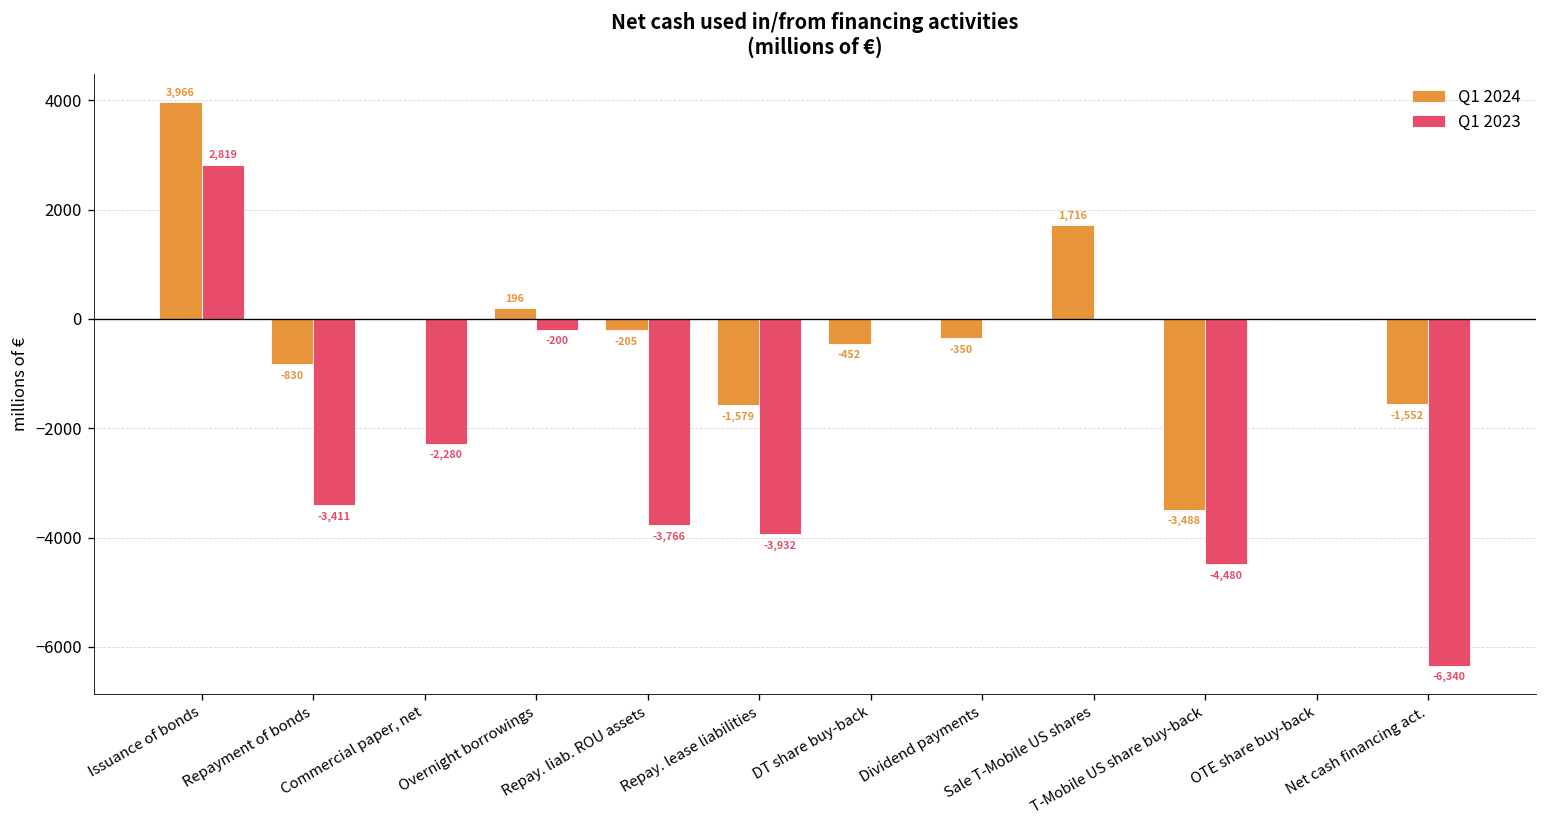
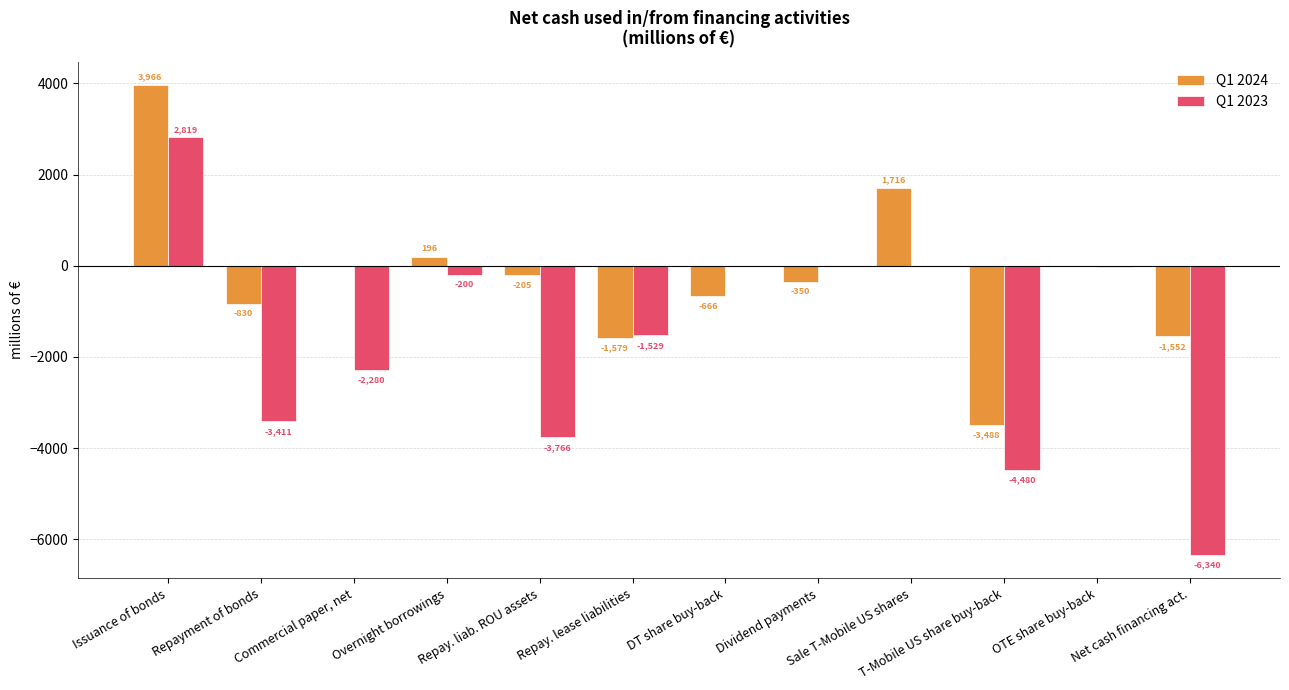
Q1 2023, Repay. lease liabilities: -3,932 -> -1,529
Q1 2024, DT share buy-back: -452 -> -666
